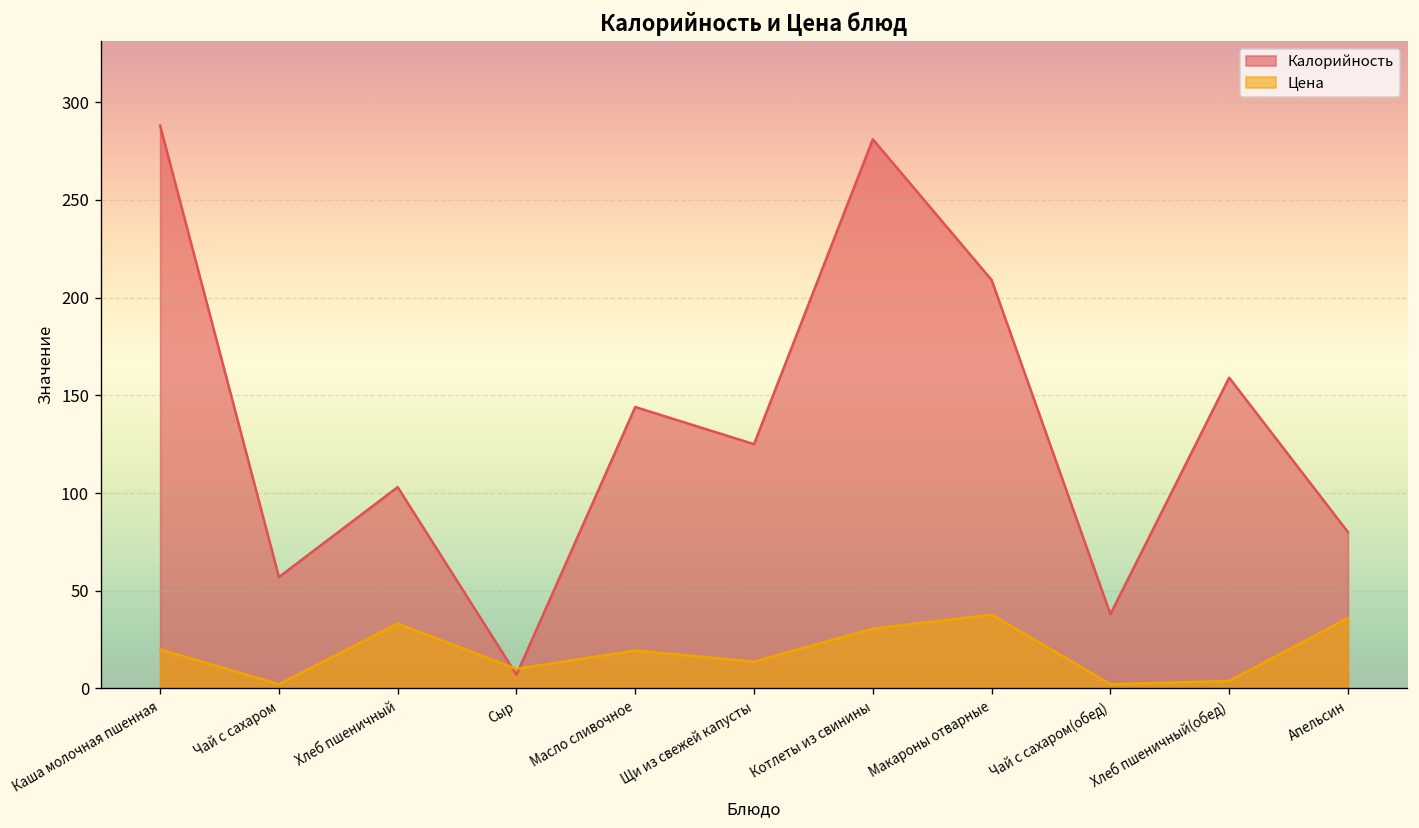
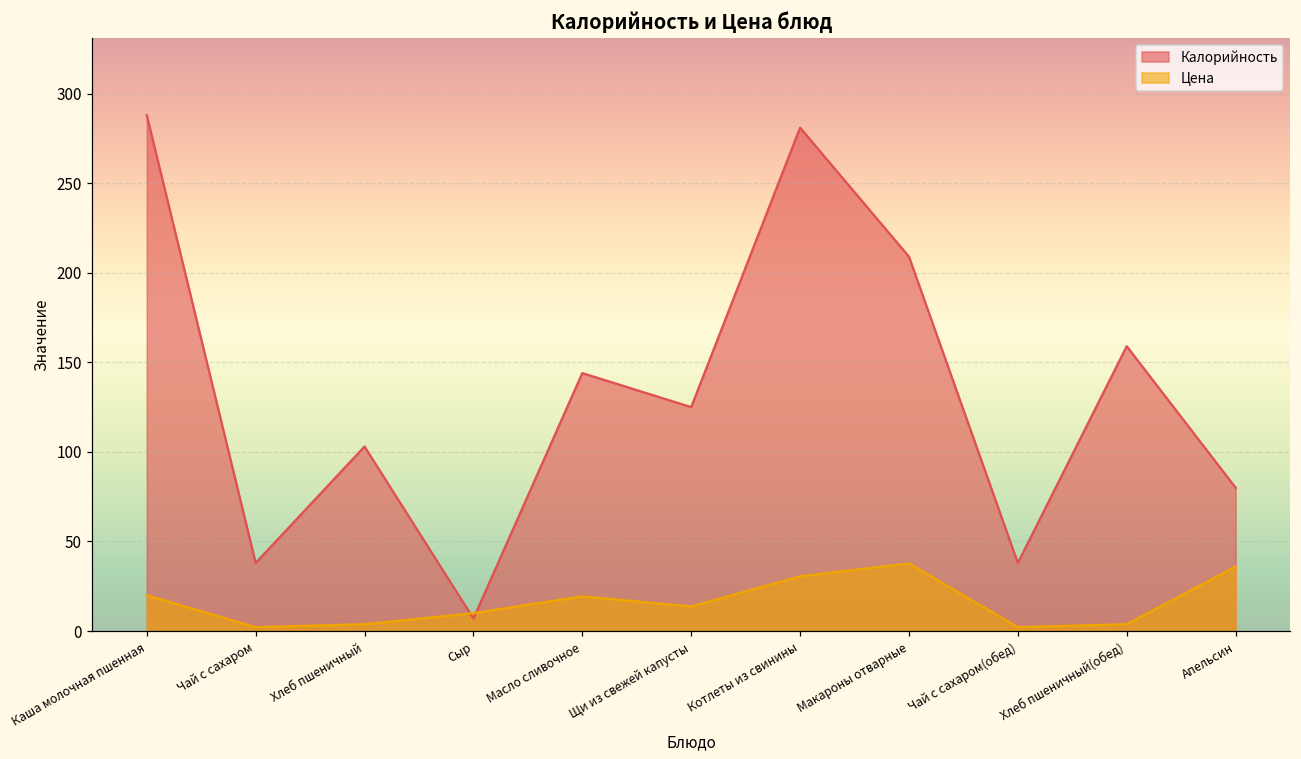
Калорийность, Чай с сахаром: 57 -> 38
Цена, Хлеб пшеничный: 33 -> 4
